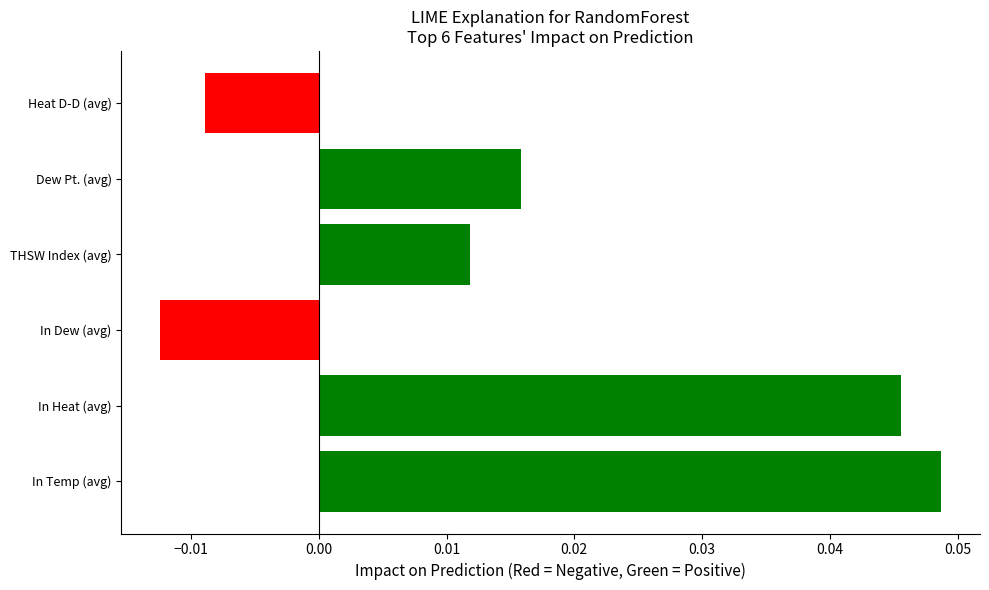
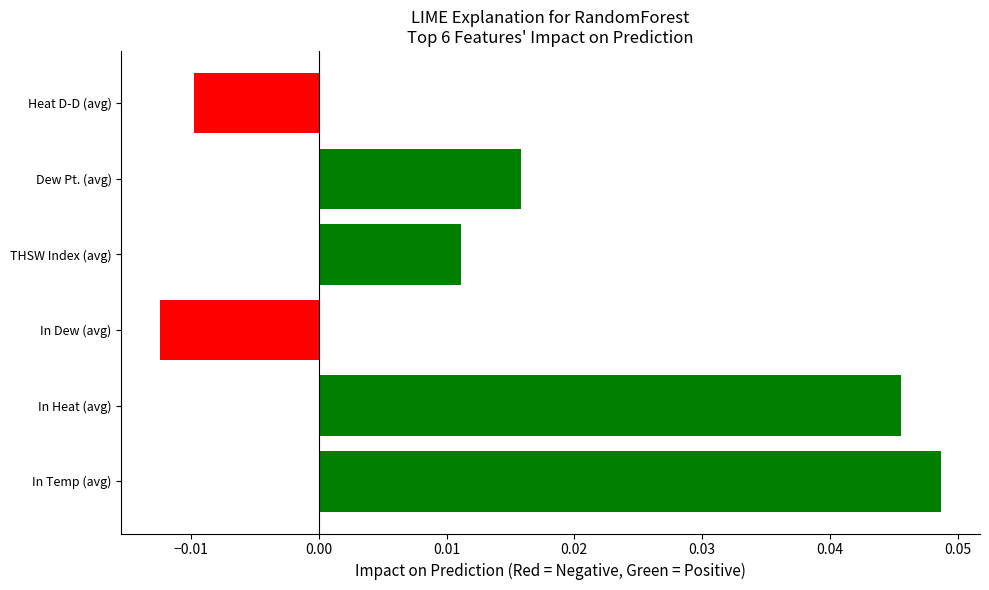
Heat D-D (avg): -0.0089 -> -0.0098
THSW Index (avg): 0.0118 -> 0.0111
